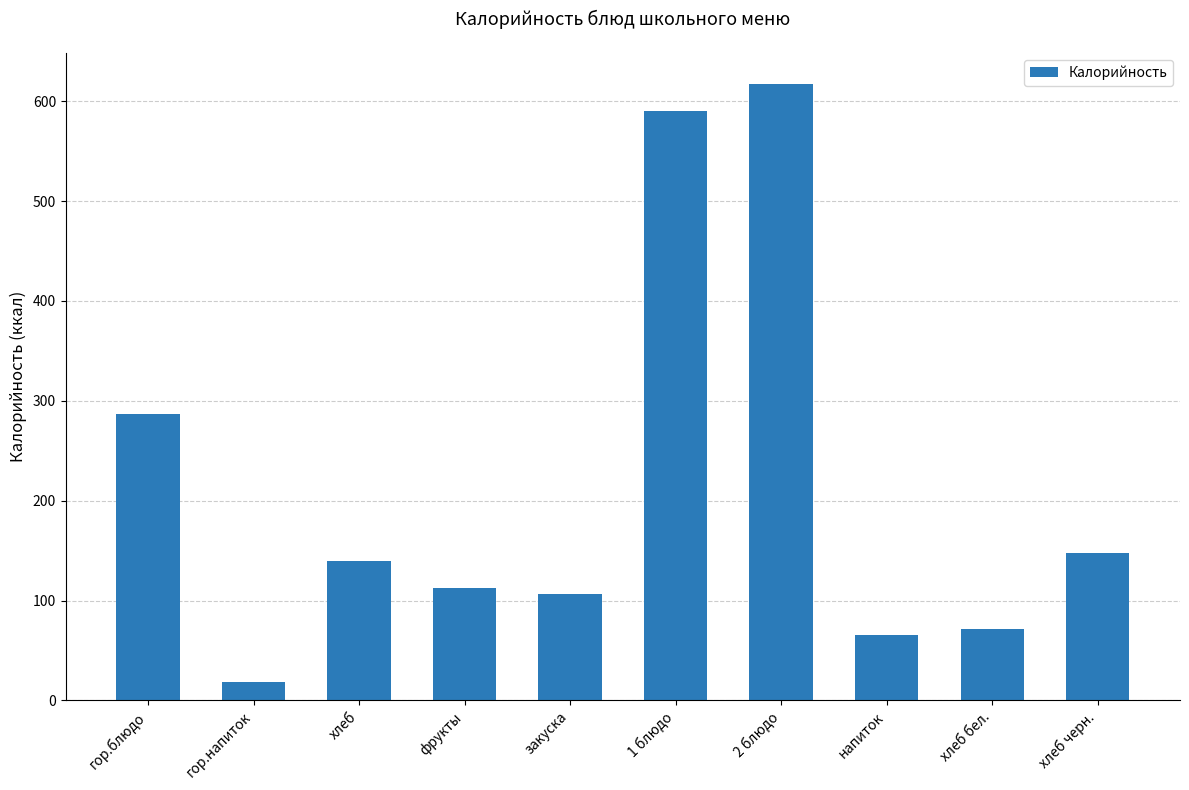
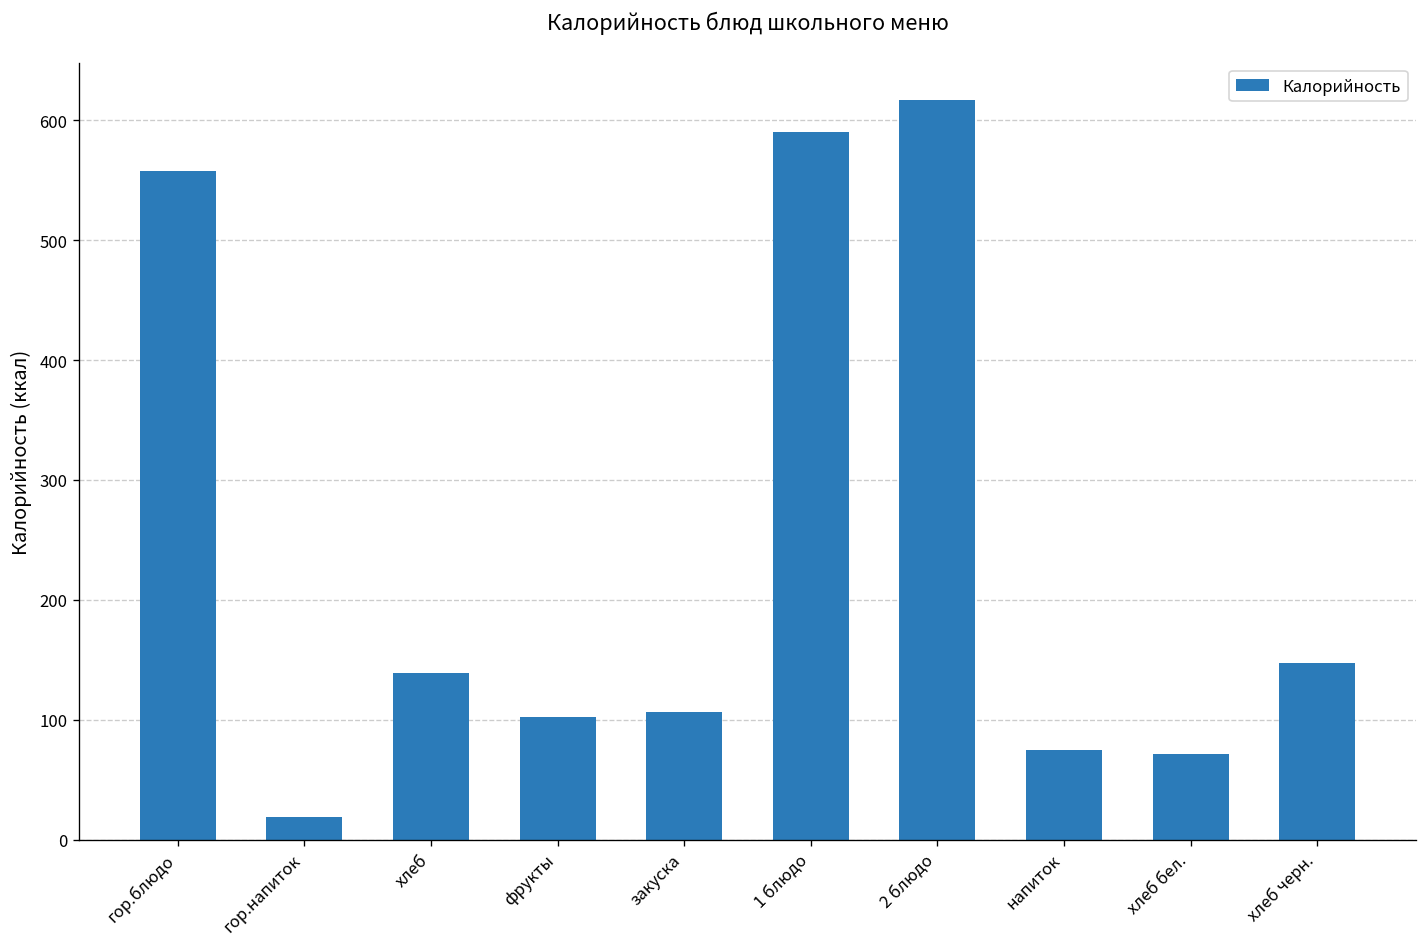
гор.блюдо: 290 -> 560
фрукты: 110 -> 100
напиток: 66 -> 75
